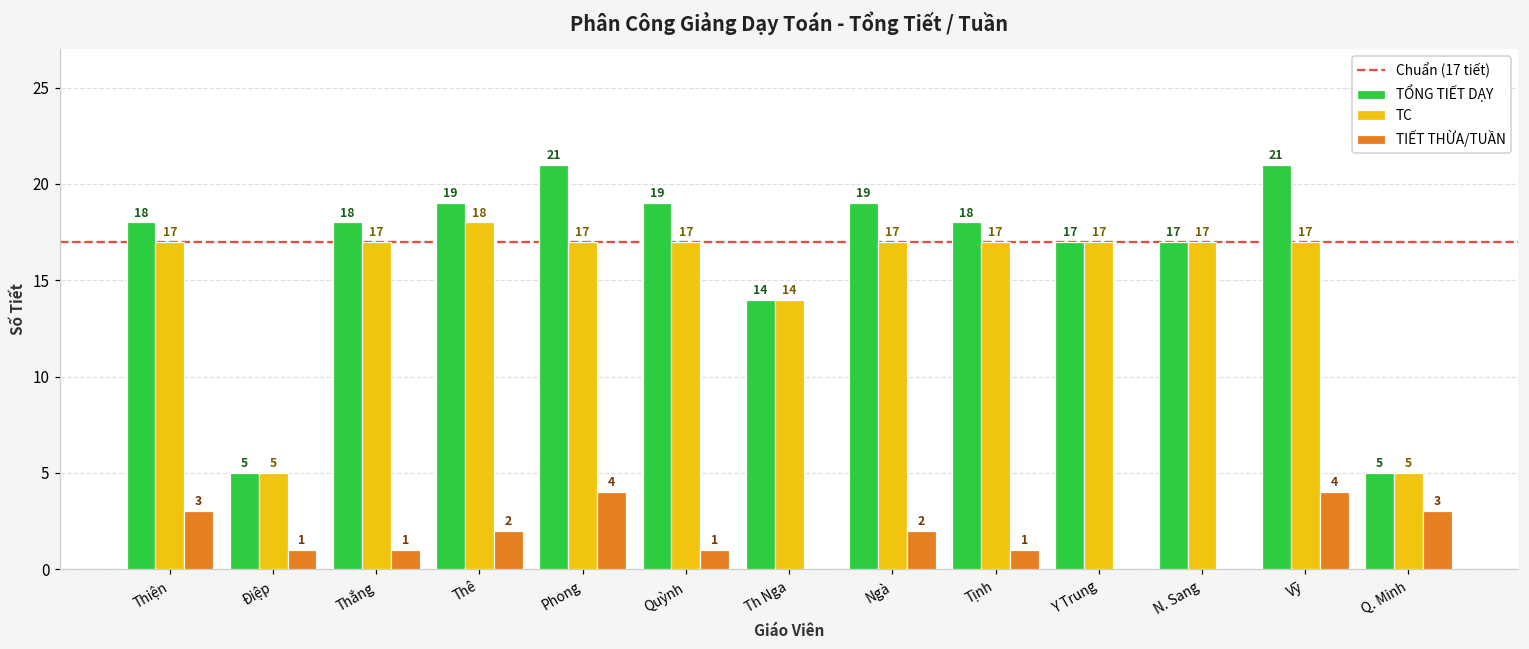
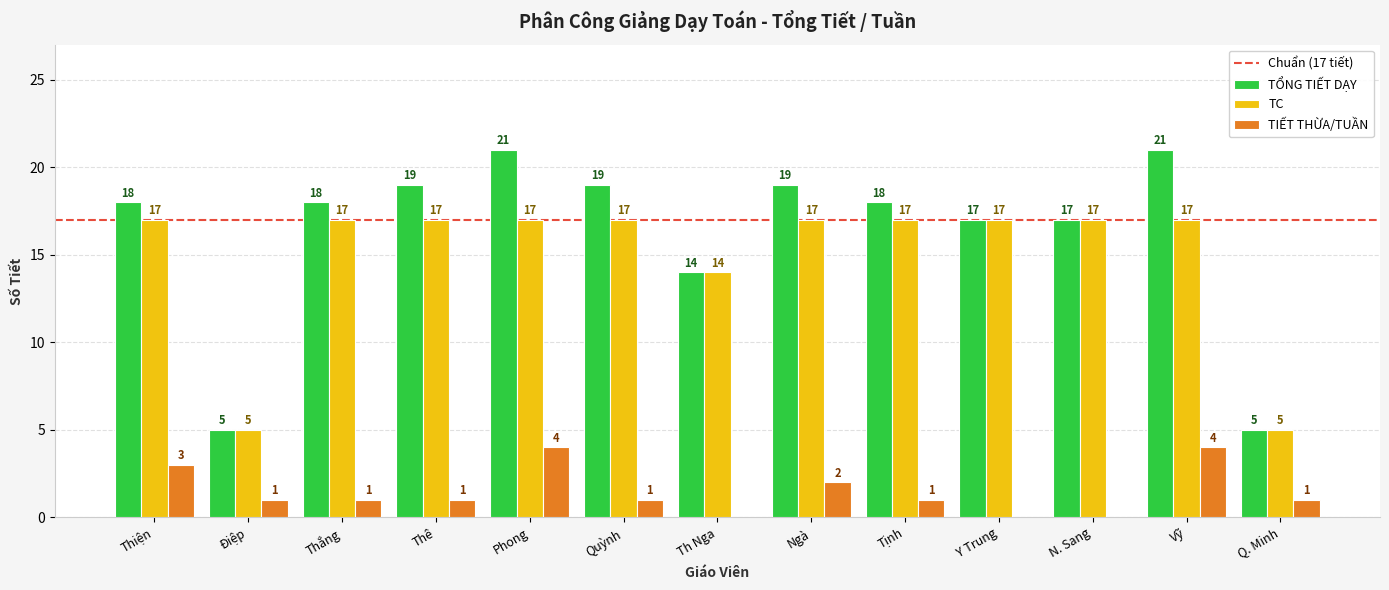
TC, Thê: 18 -> 17
TIẾT THỪA/TUẦN, Thê: 2 -> 1
TIẾT THỪA/TUẦN, Q. Minh: 3 -> 1
